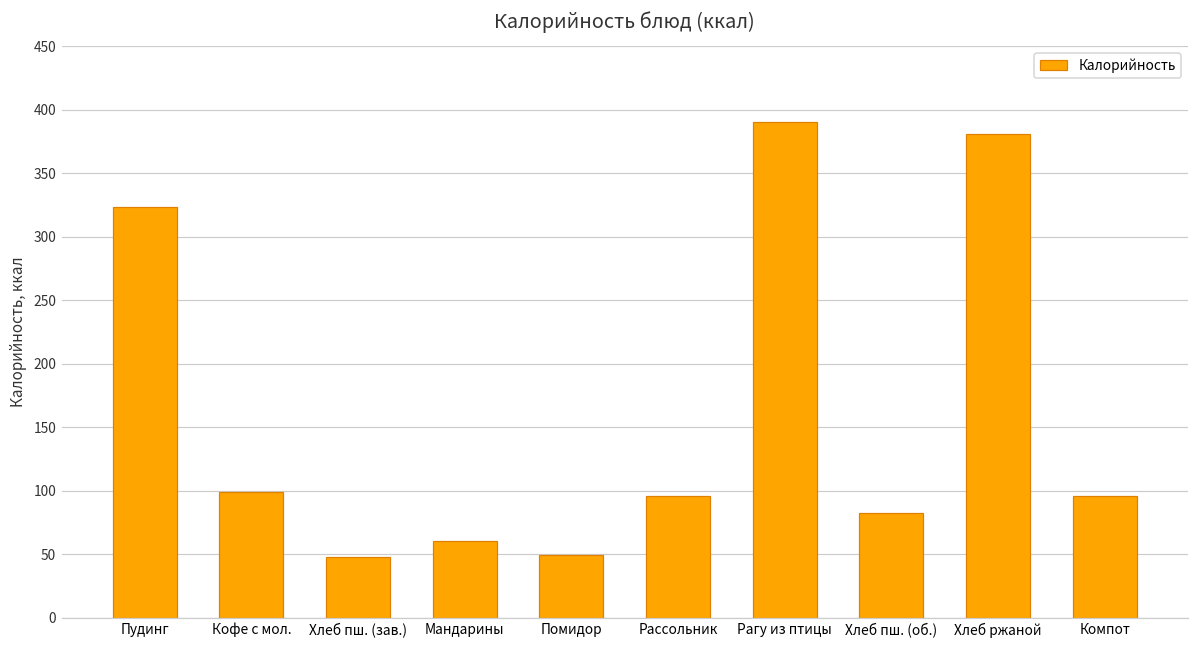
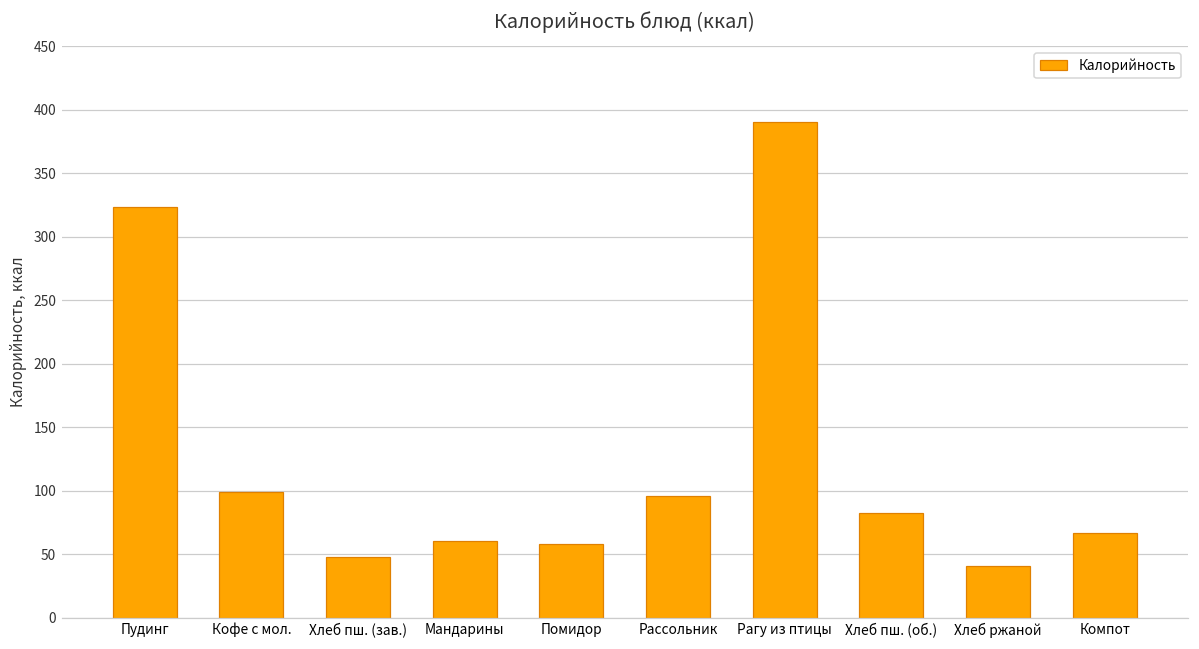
Помидор: 49 -> 58
Хлеб ржаной: 381 -> 41
Компот: 96 -> 67
